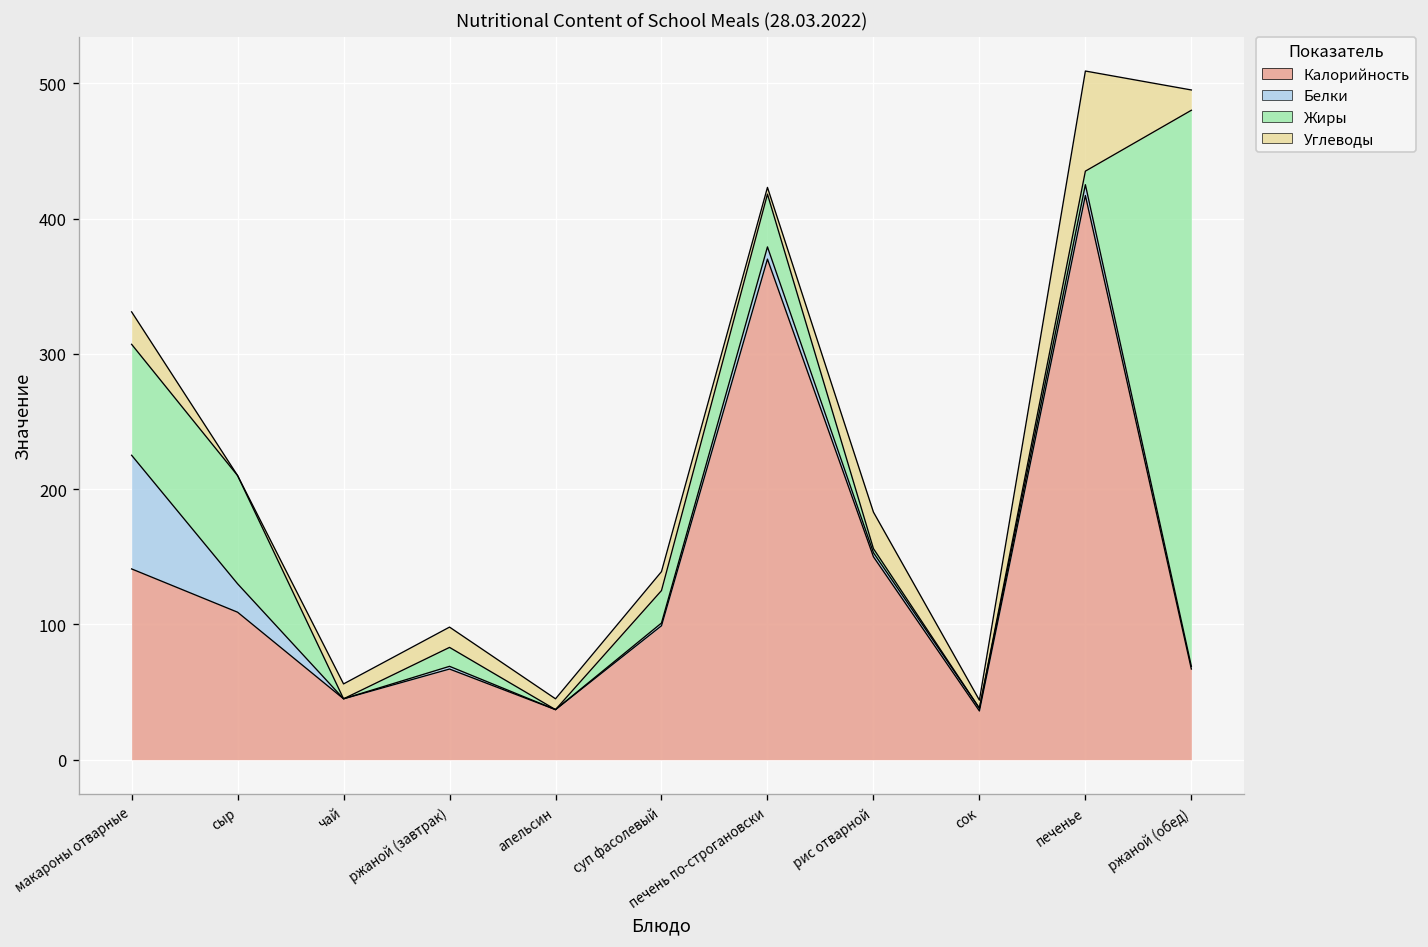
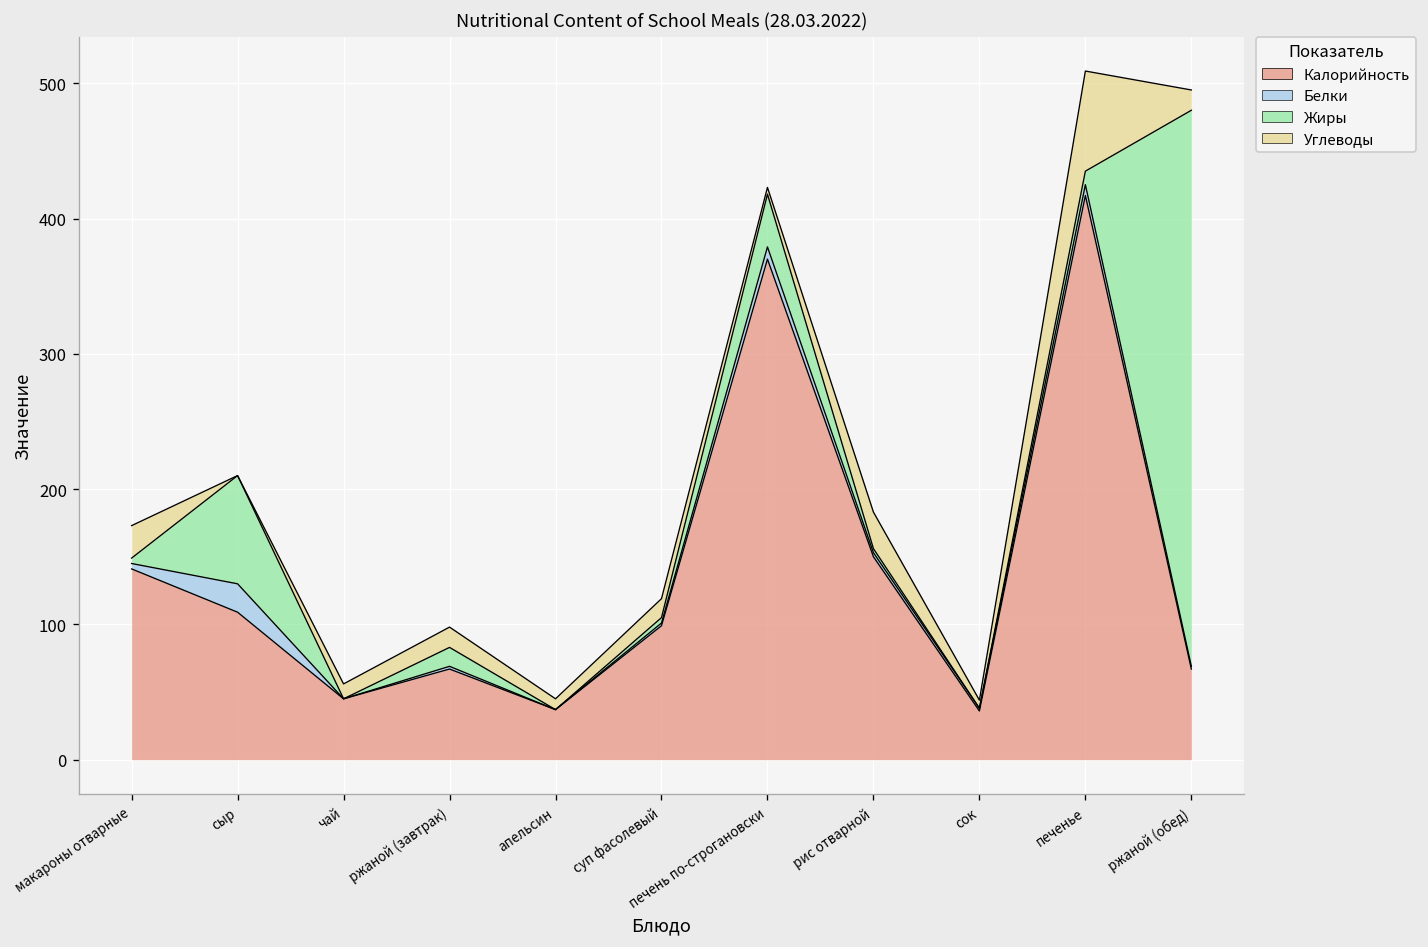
Белки, макароны отварные: 84 -> 4
Жиры, макароны отварные: 82 -> 4
Жиры, суп фасолевый: 24 -> 4
